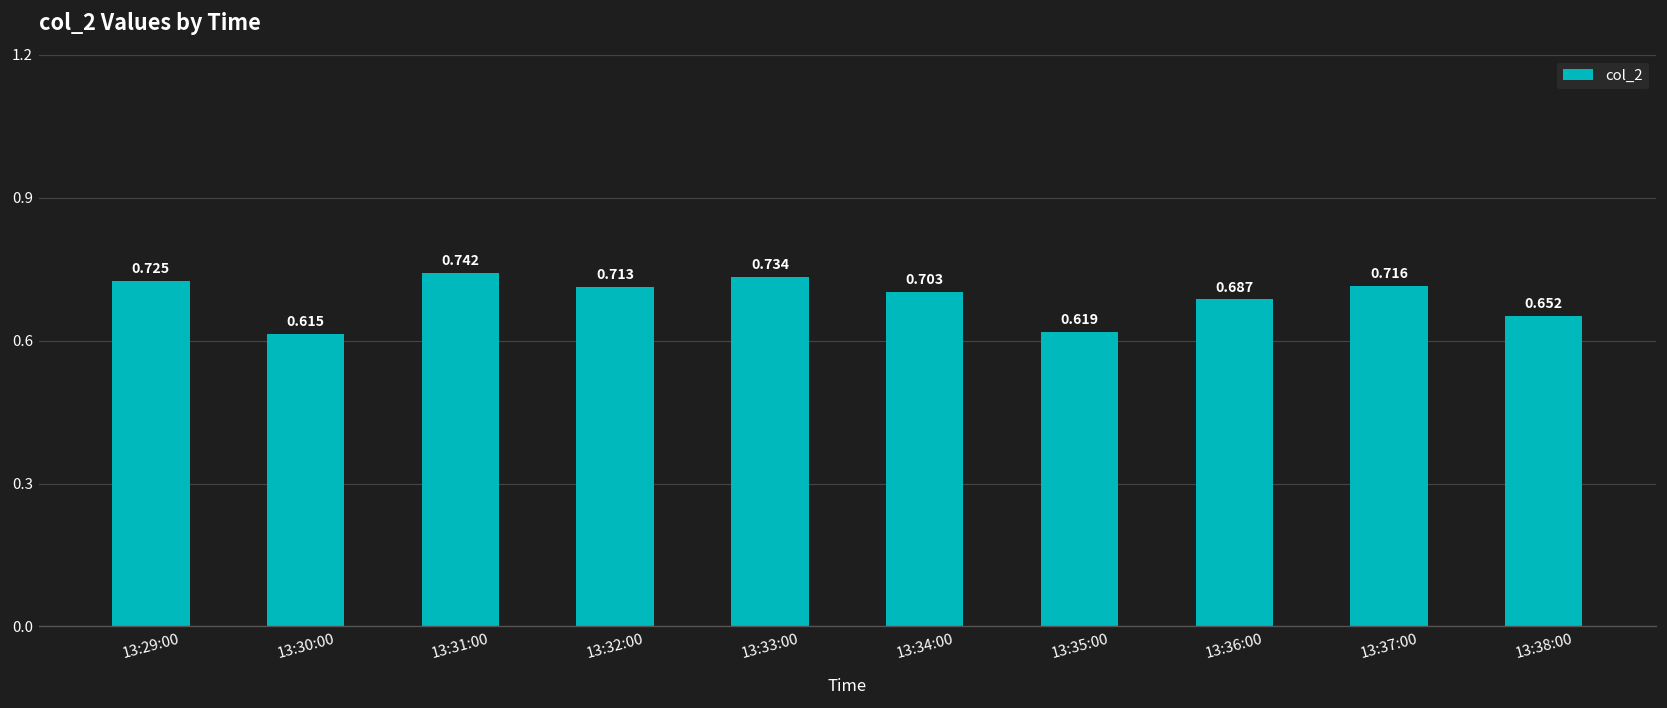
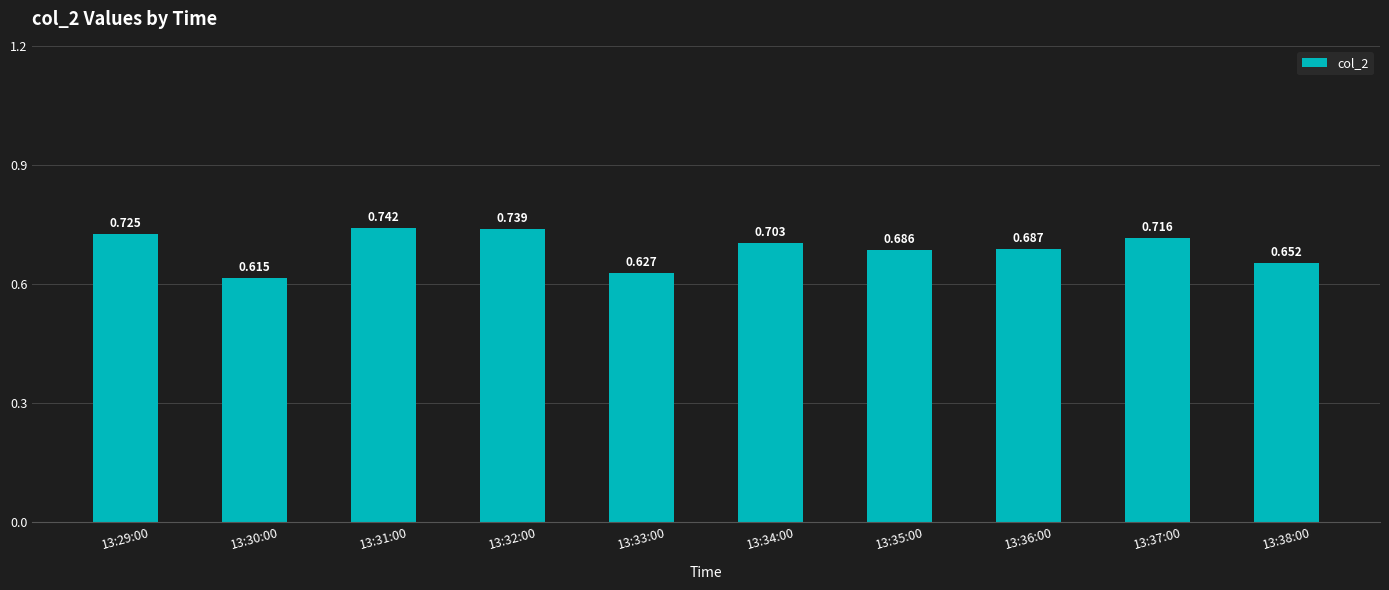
13:32:00: 0.713 -> 0.739
13:33:00: 0.734 -> 0.627
13:35:00: 0.619 -> 0.686
